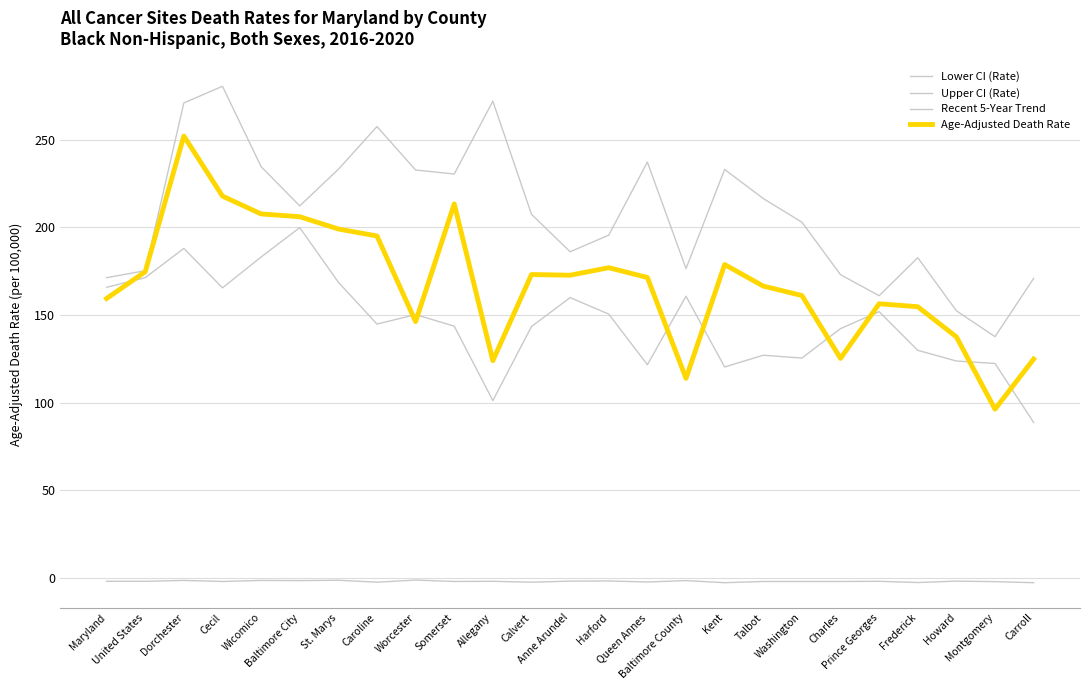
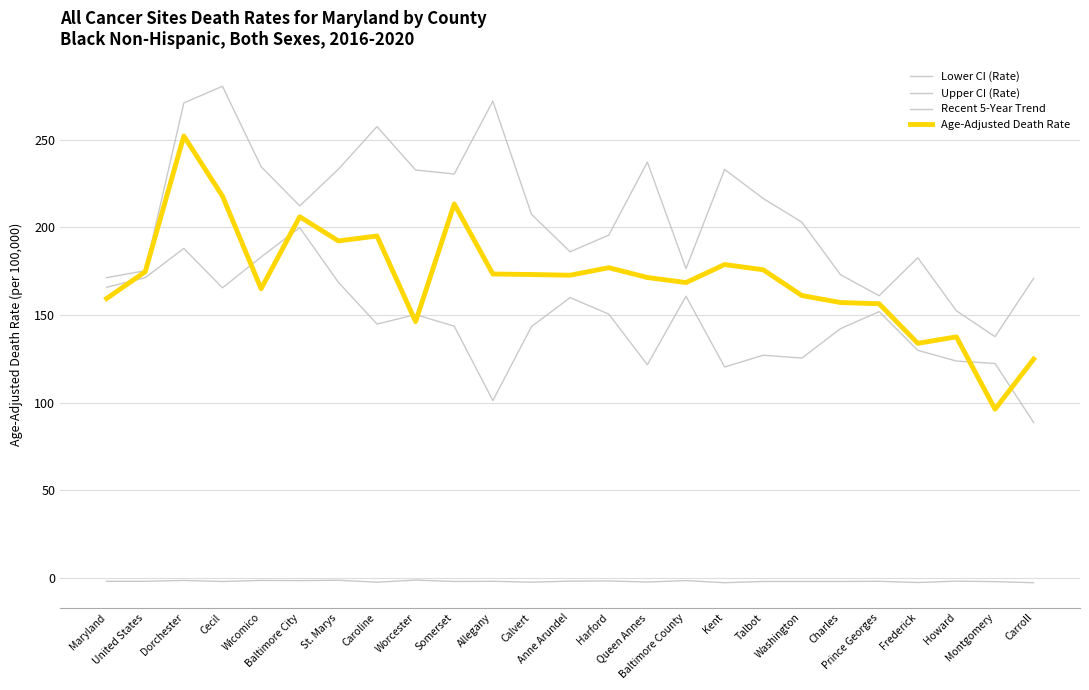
Age-Adjusted Death Rate, Wicomico: 208 -> 165
Age-Adjusted Death Rate, St. Marys: 199 -> 192
Age-Adjusted Death Rate, Allegany: 124 -> 173
Age-Adjusted Death Rate, Baltimore County: 114 -> 169
Age-Adjusted Death Rate, Talbot: 167 -> 176
Age-Adjusted Death Rate, Charles: 125 -> 157
Age-Adjusted Death Rate, Frederick: 155 -> 134
